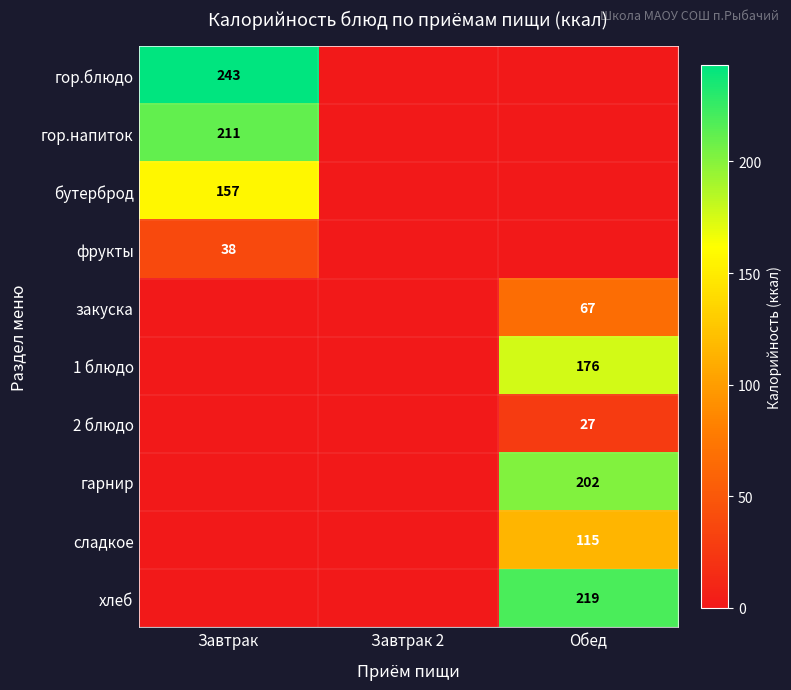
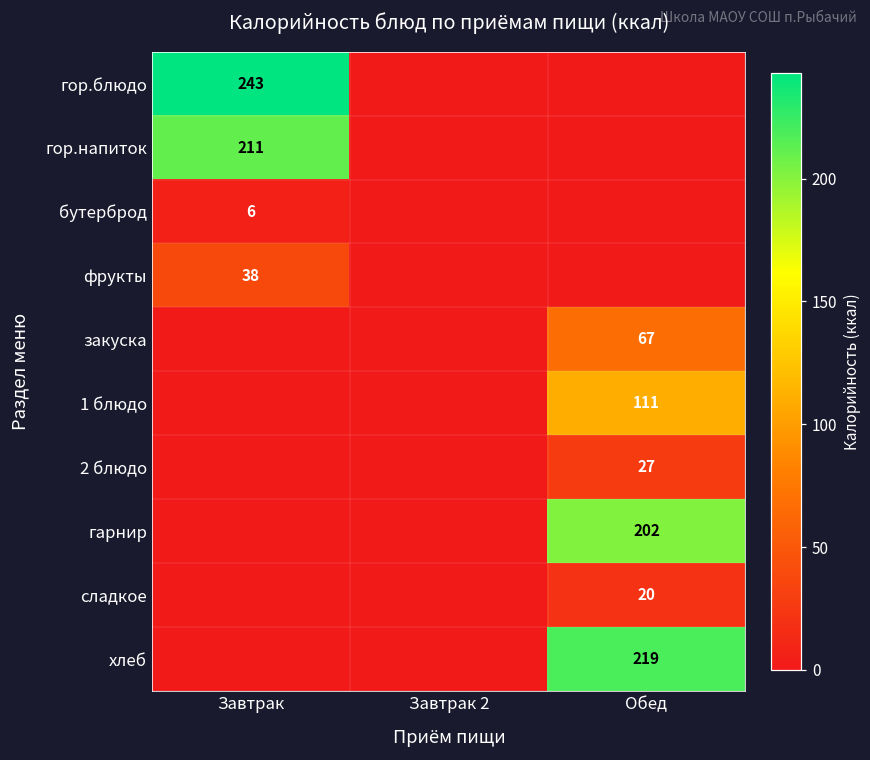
бутерброд, Завтрак: 157 -> 6
1 блюдо, Обед: 176 -> 111
сладкое, Обед: 115 -> 20
